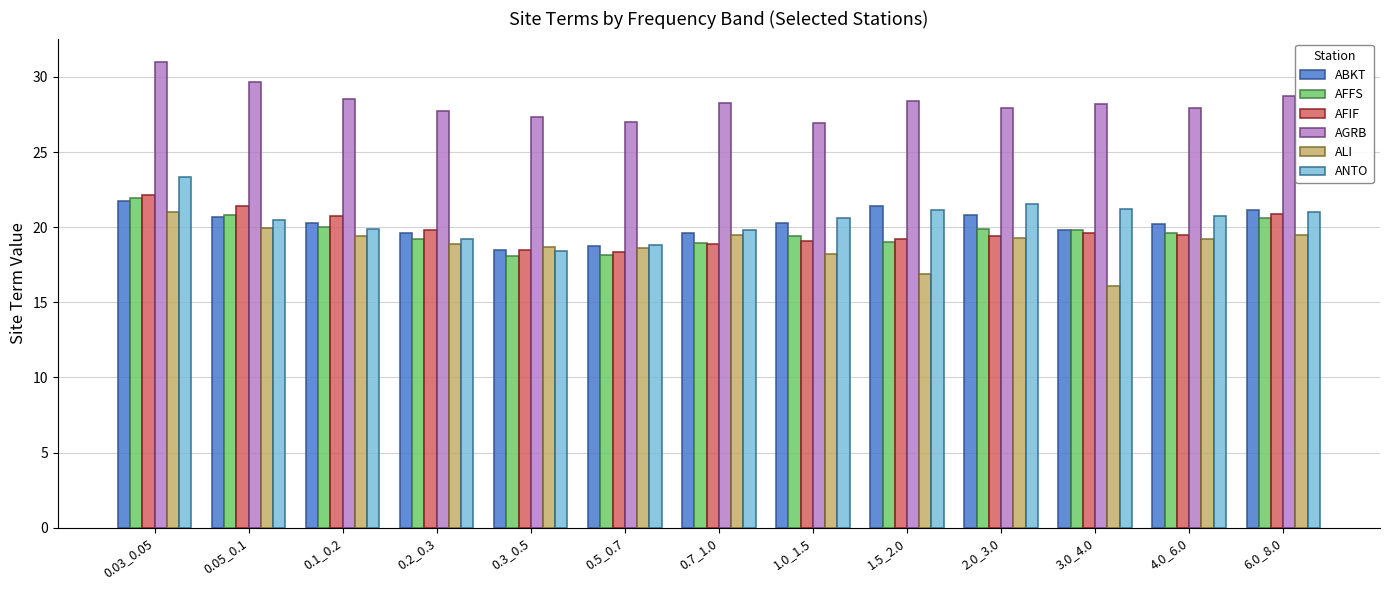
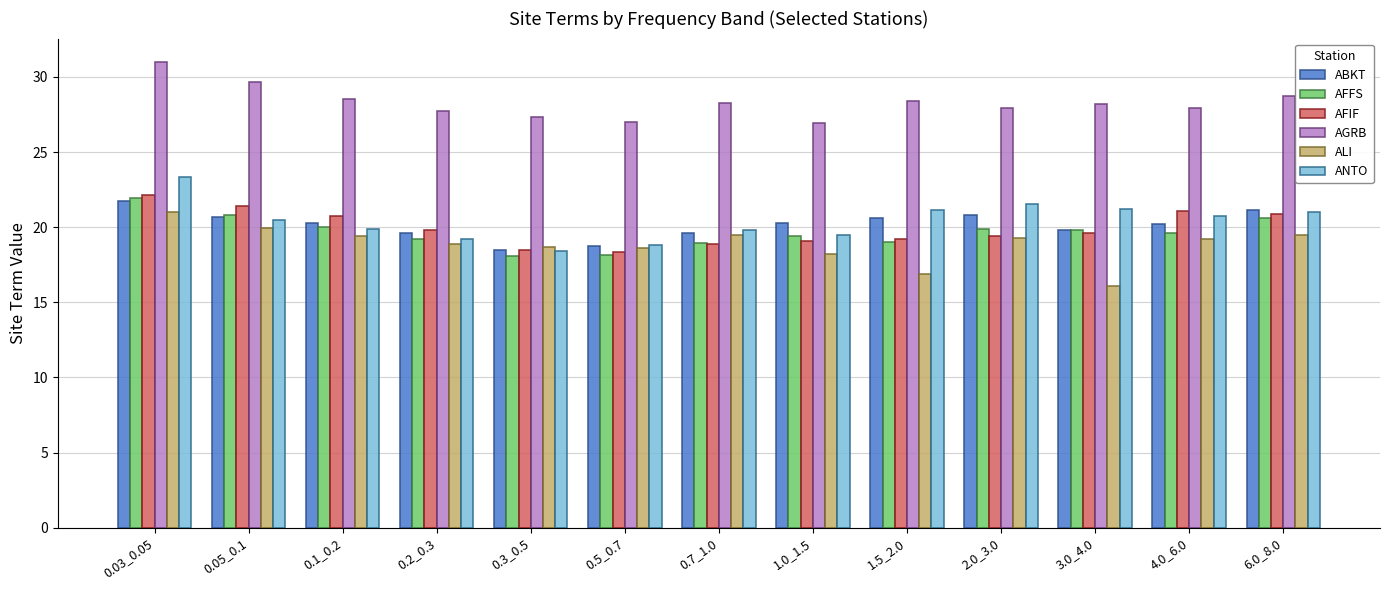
ANTO, 1.0_1.5: 20.6 -> 19.5
ABKT, 1.5_2.0: 21.4 -> 20.6
AFIF, 4.0_6.0: 19.5 -> 21.1
